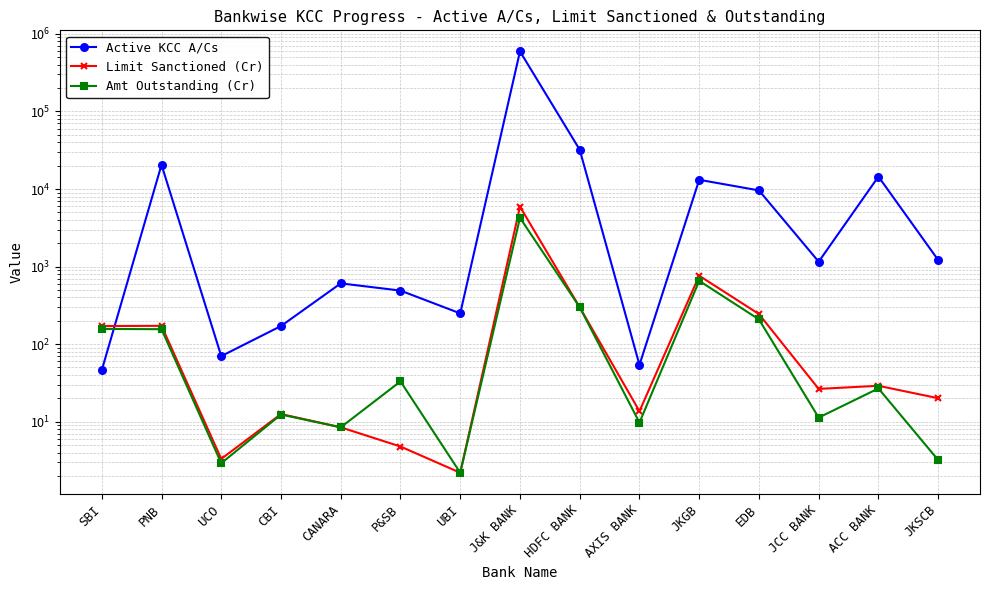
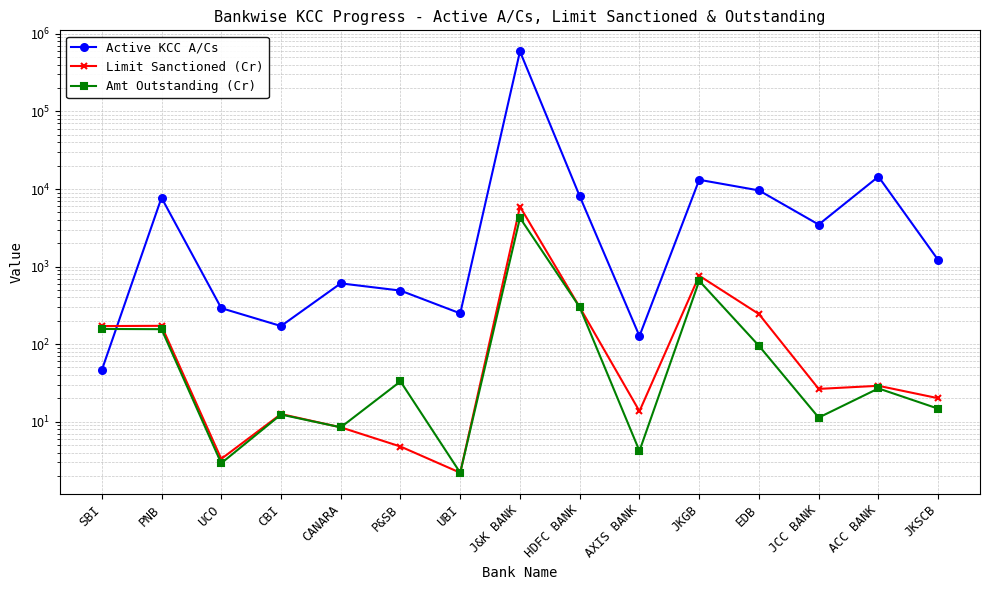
Active KCC A/Cs, PNB: 21000 -> 8000
Active KCC A/Cs, UCO: 70 -> 290
Active KCC A/Cs, HDFC BANK: 32000 -> 8000
Active KCC A/Cs, AXIS BANK: 50 -> 130
Amt Outstanding (Cr), AXIS BANK: 10 -> 4
Amt Outstanding (Cr), EDB: 210 -> 100
Active KCC A/Cs, JCC BANK: 1200 -> 3000
Amt Outstanding (Cr), JKSCB: 3.2 -> 15
